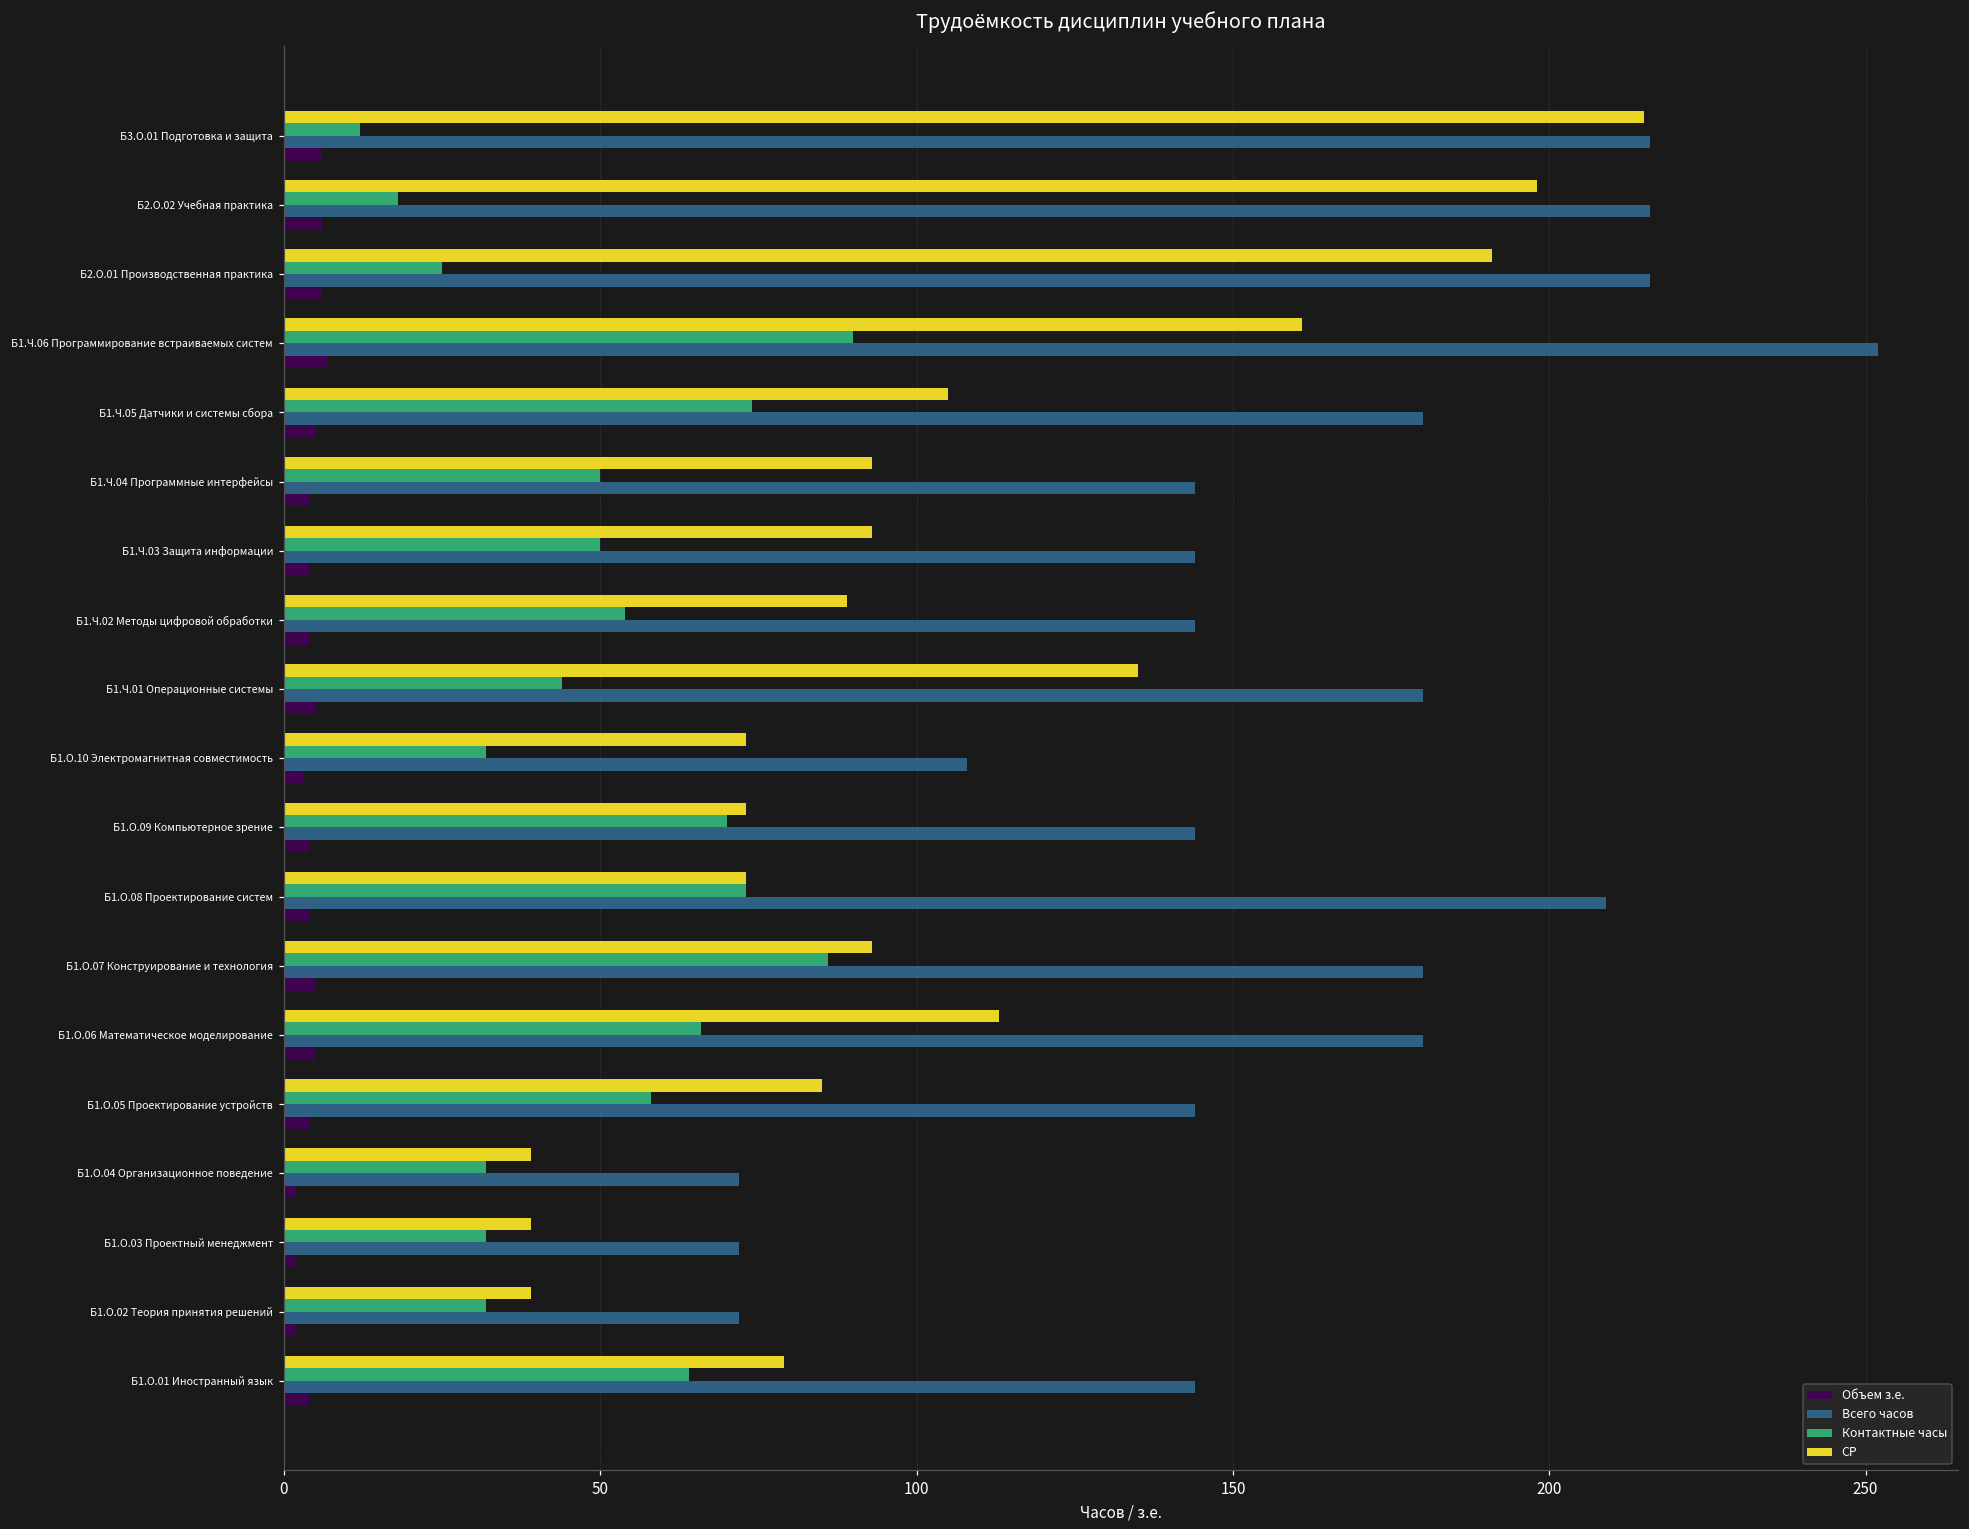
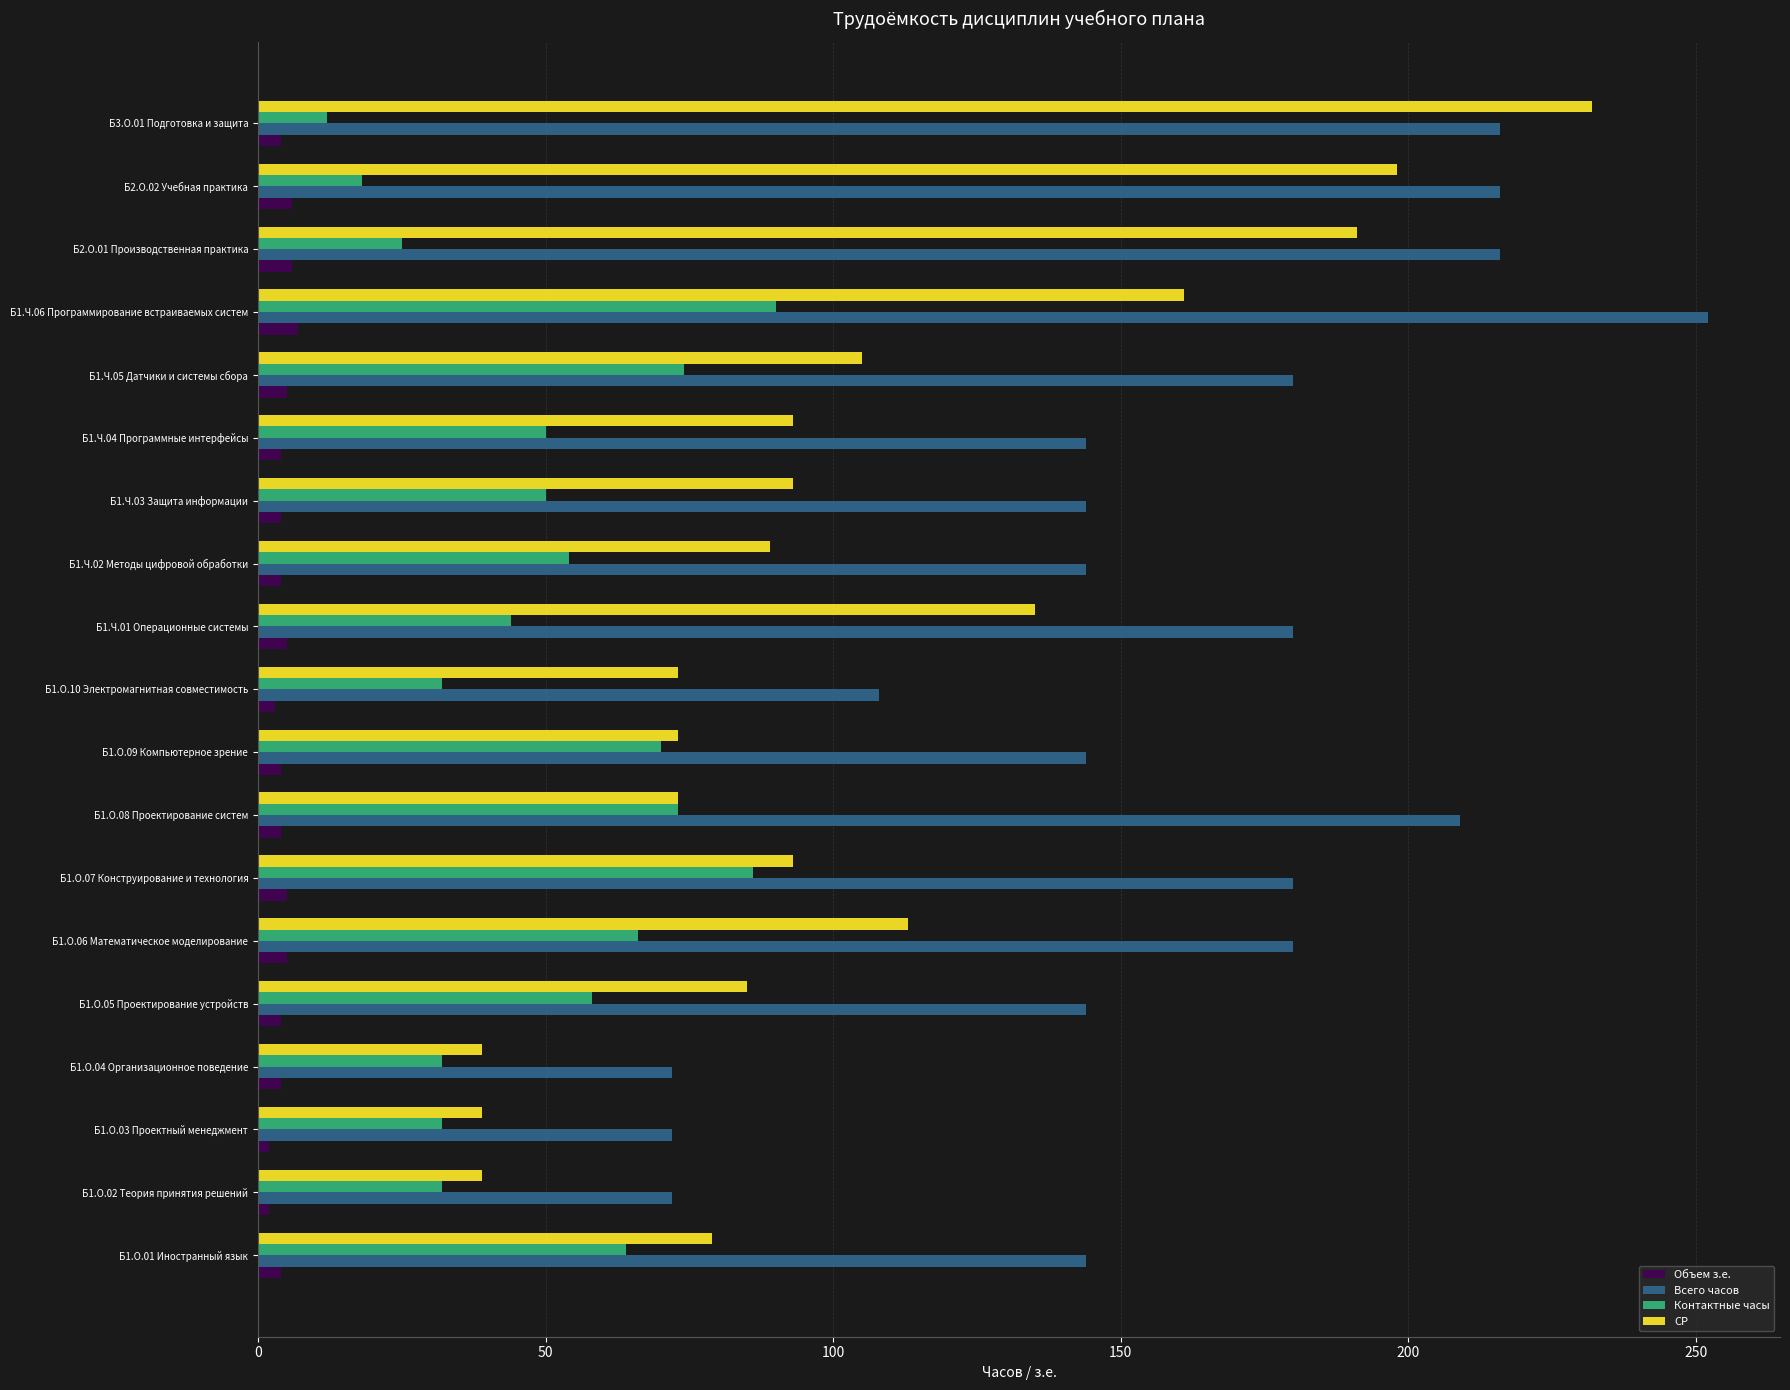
СР, Б3.О.01 Подготовка и защита: 215 -> 232
Объем з.е., Б3.О.01 Подготовка и защита: 6 -> 4
Объем з.е., Б1.О.04 Организационное поведение: 2 -> 4
